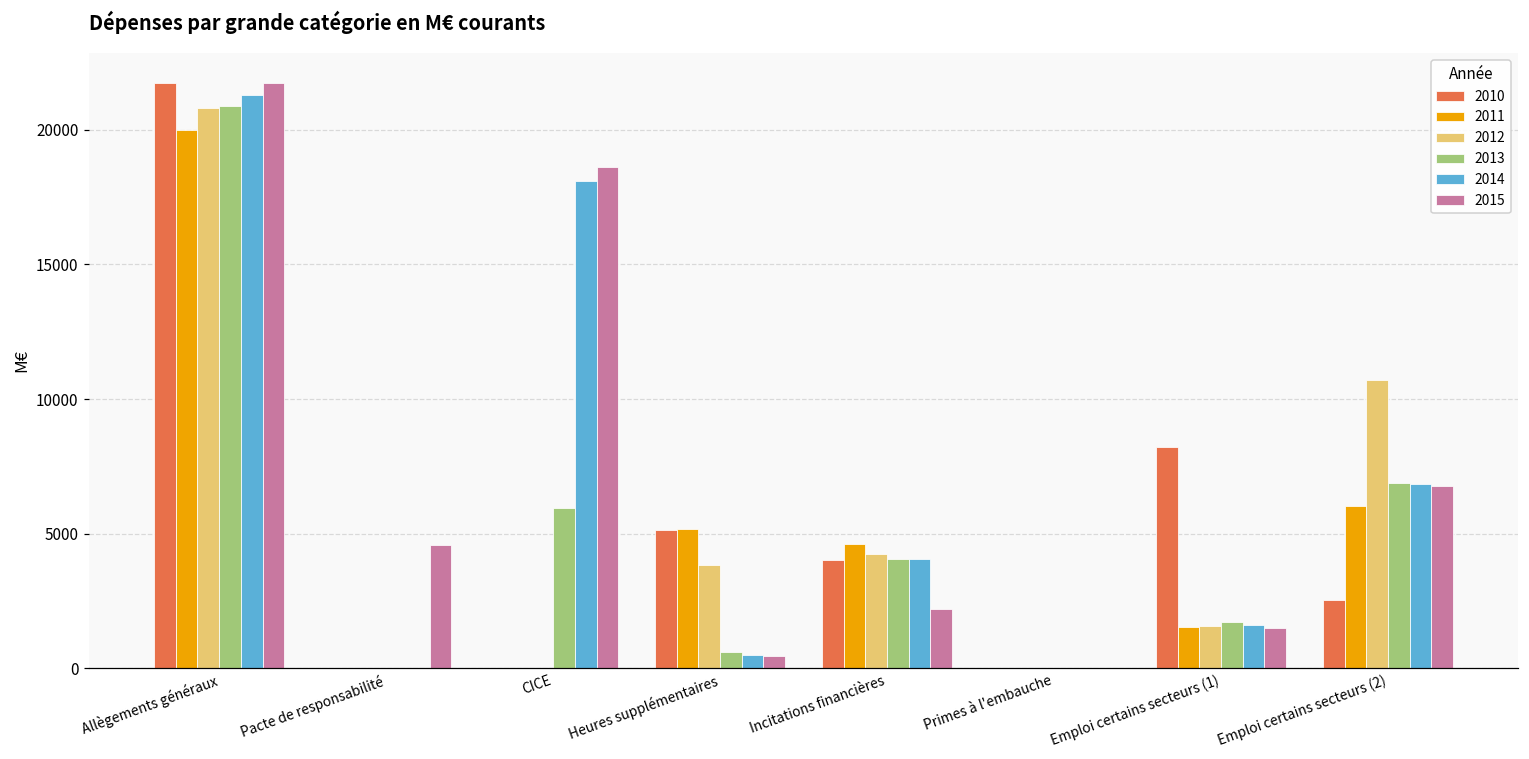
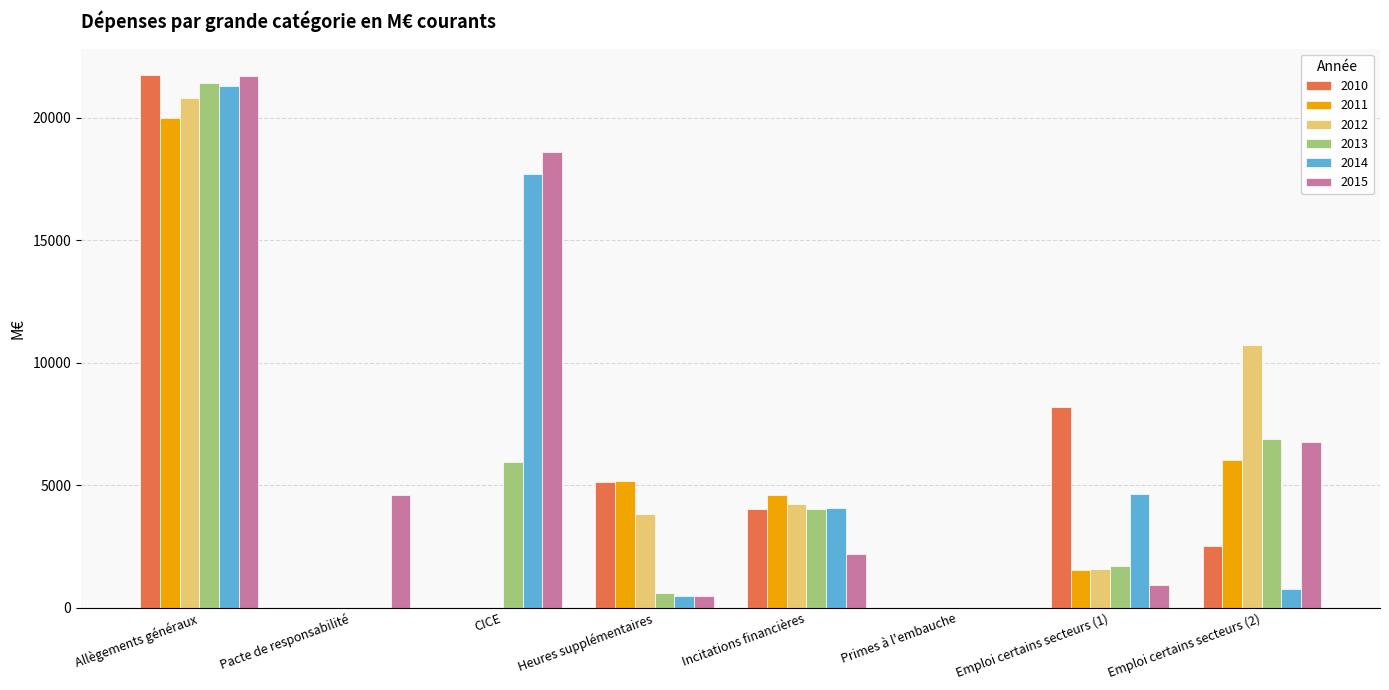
2013, Allègements généraux: 20900 -> 21400
2014, CICE: 18100 -> 17700
2014, Emploi certains secteurs (1): 1600 -> 4600
2015, Emploi certains secteurs (1): 1500 -> 900
2014, Emploi certains secteurs (2): 6800 -> 800
